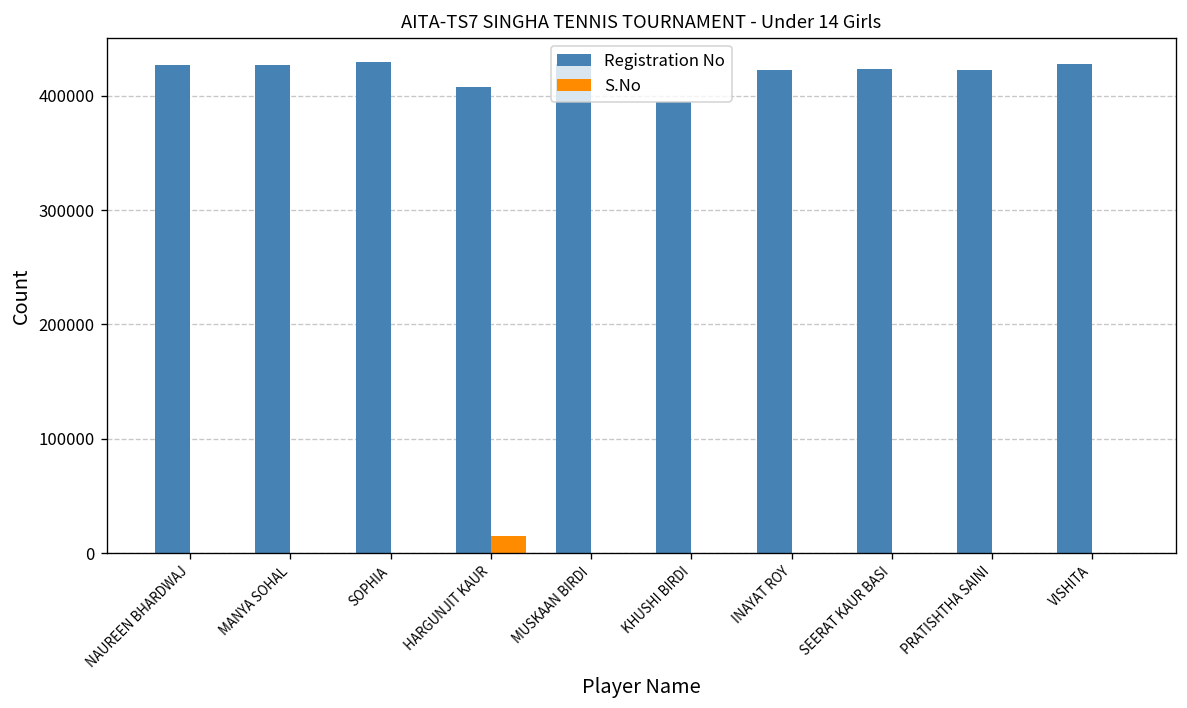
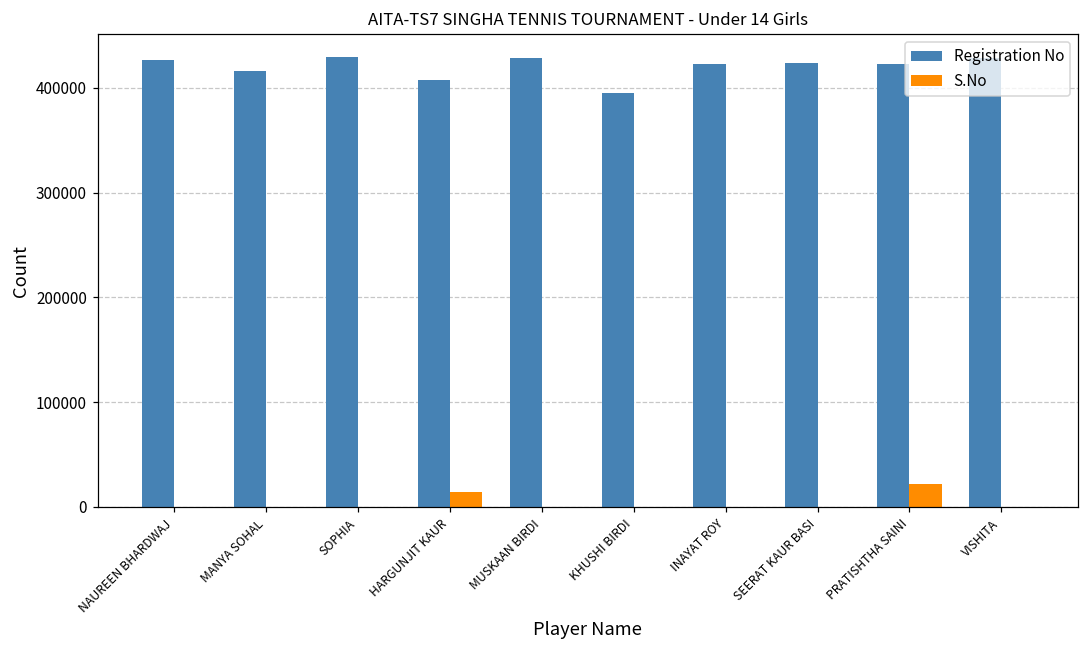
Registration No, MANYA SOHAL: 430000 -> 420000
S.No, PRATISHTHA SAINI: 0 -> 20000
